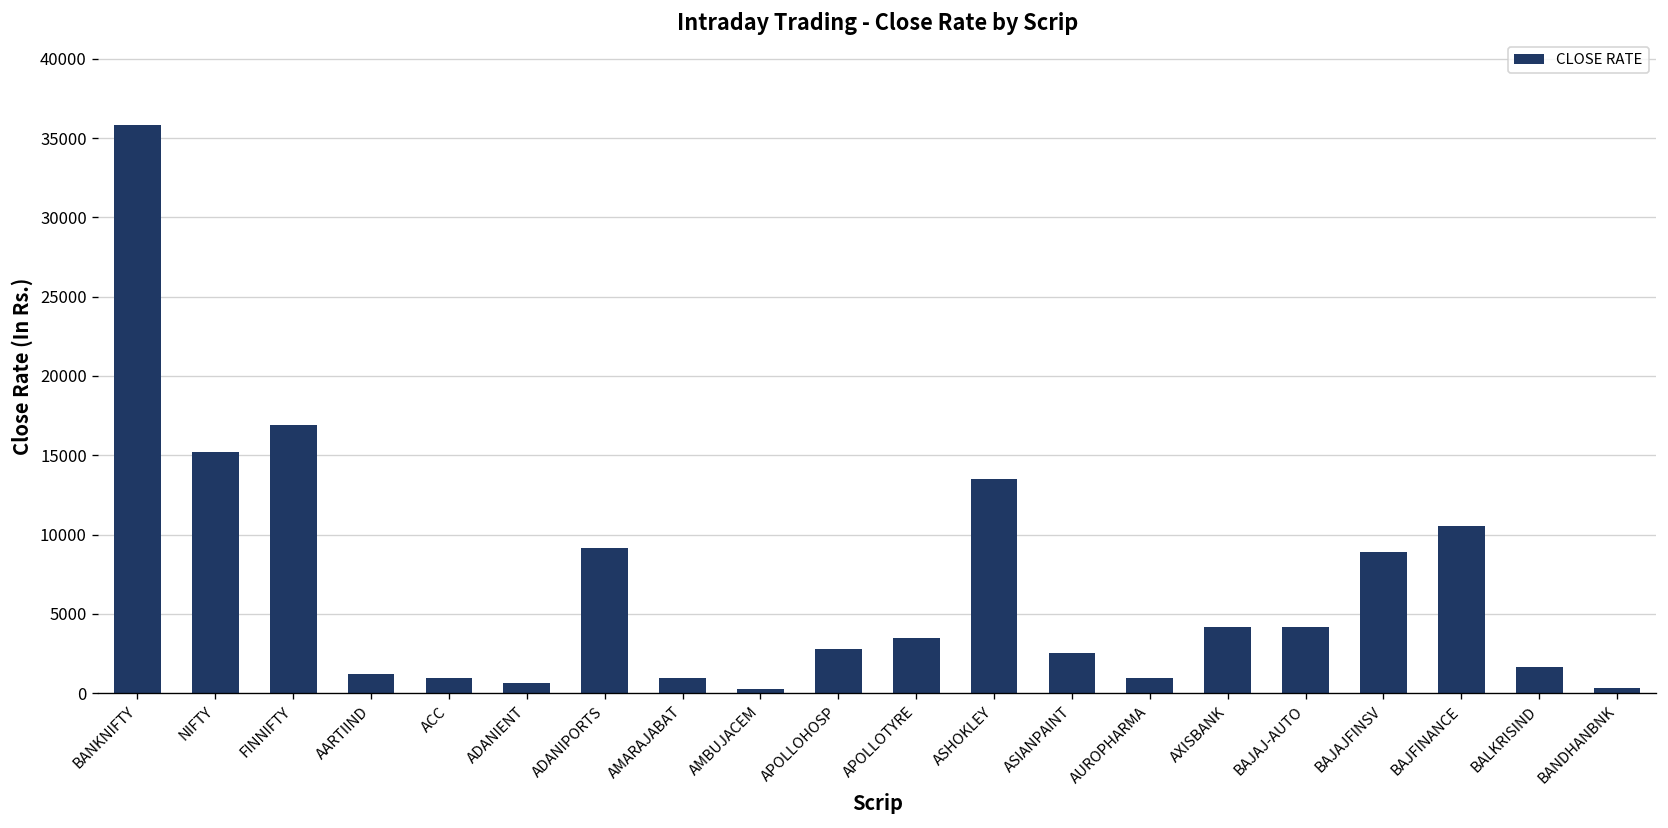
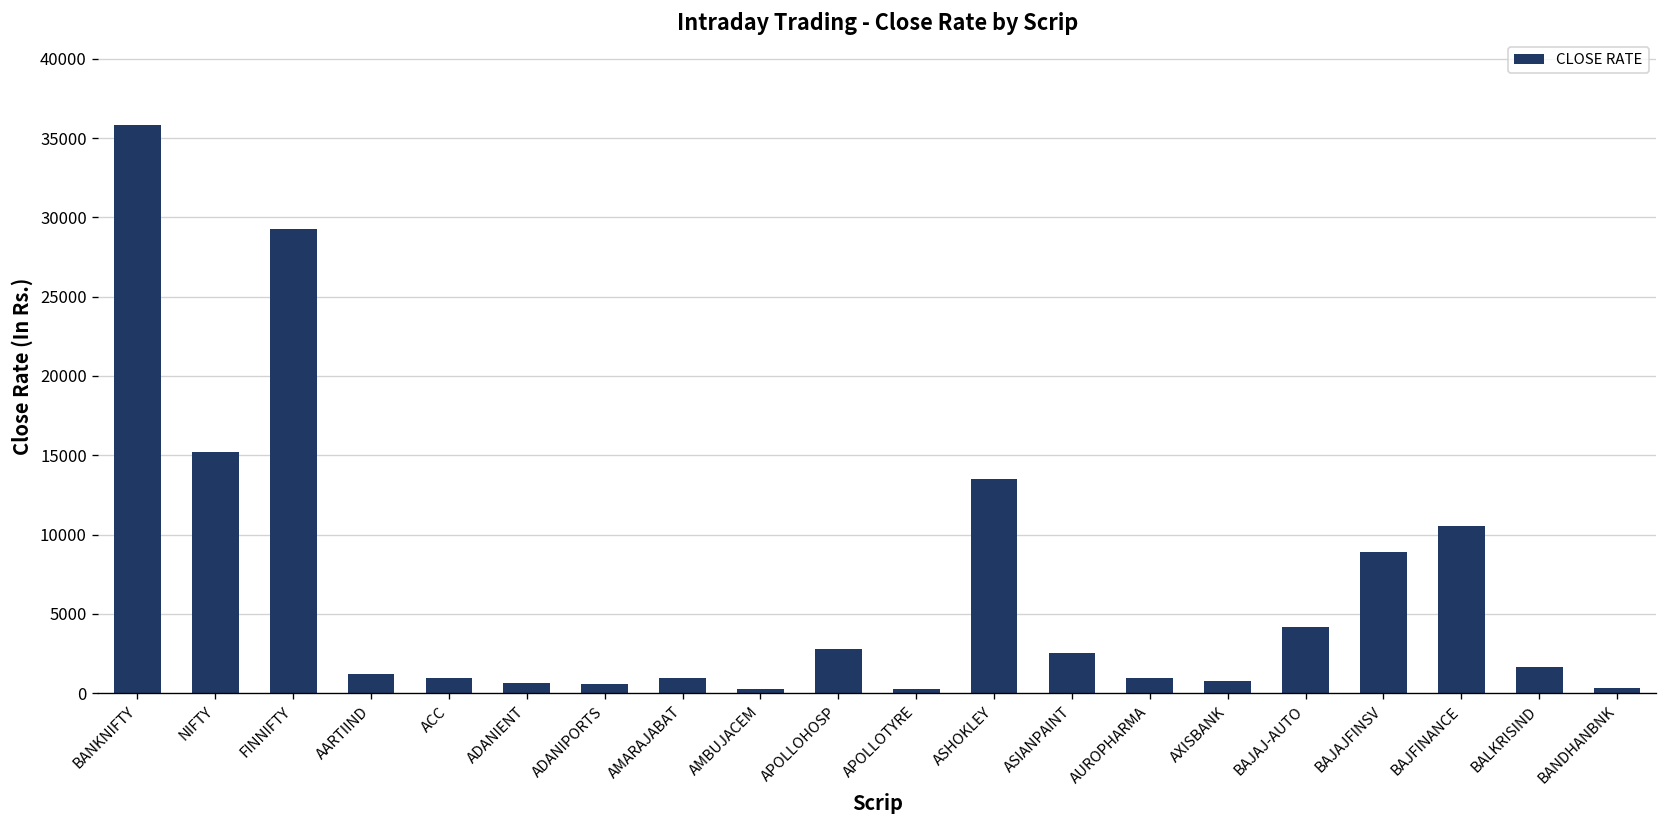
FINNIFTY: 16900 -> 29300
ADANIPORTS: 9200 -> 600
APOLLOTYRE: 3500 -> 200
AXISBANK: 4200 -> 700
